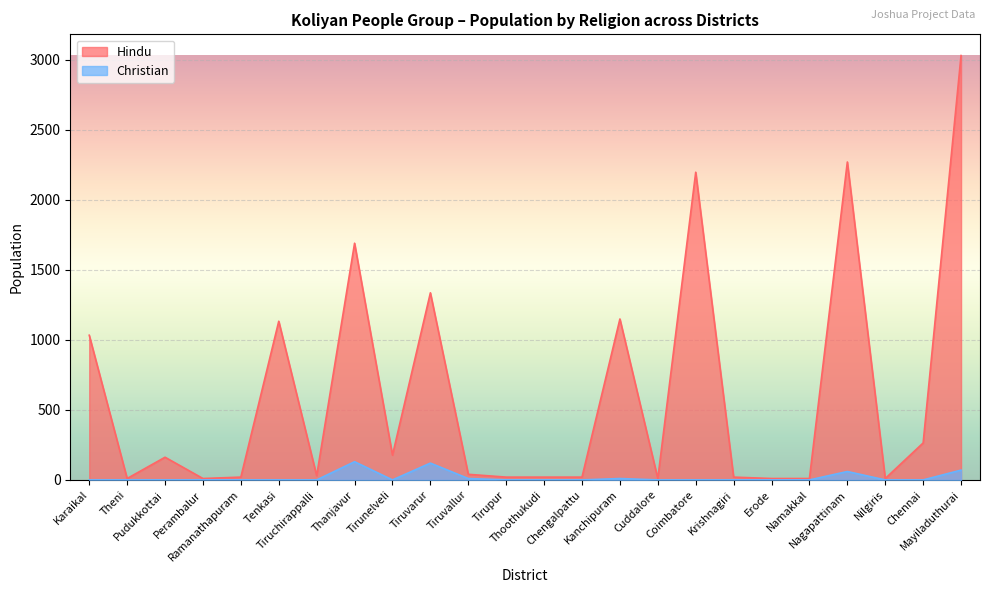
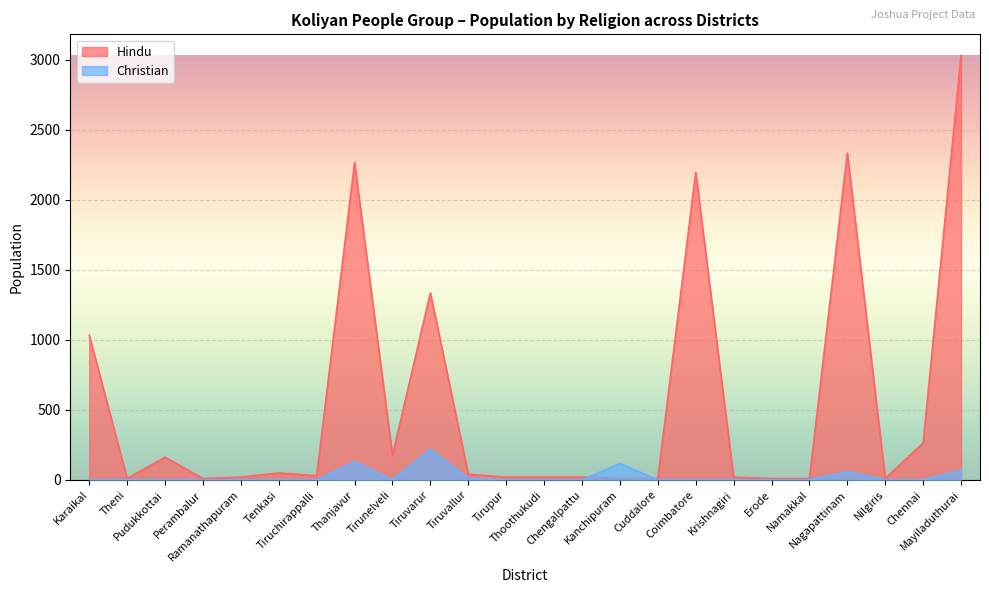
Hindu, Tenkasi: 1130 -> 50
Hindu, Thanjavur: 1690 -> 2270
Christian, Tiruvarur: 120 -> 220
Hindu, Kanchipuram: 1150 -> 10
Christian, Kanchipuram: 10 -> 120
Hindu, Nagapattinam: 2270 -> 2330
